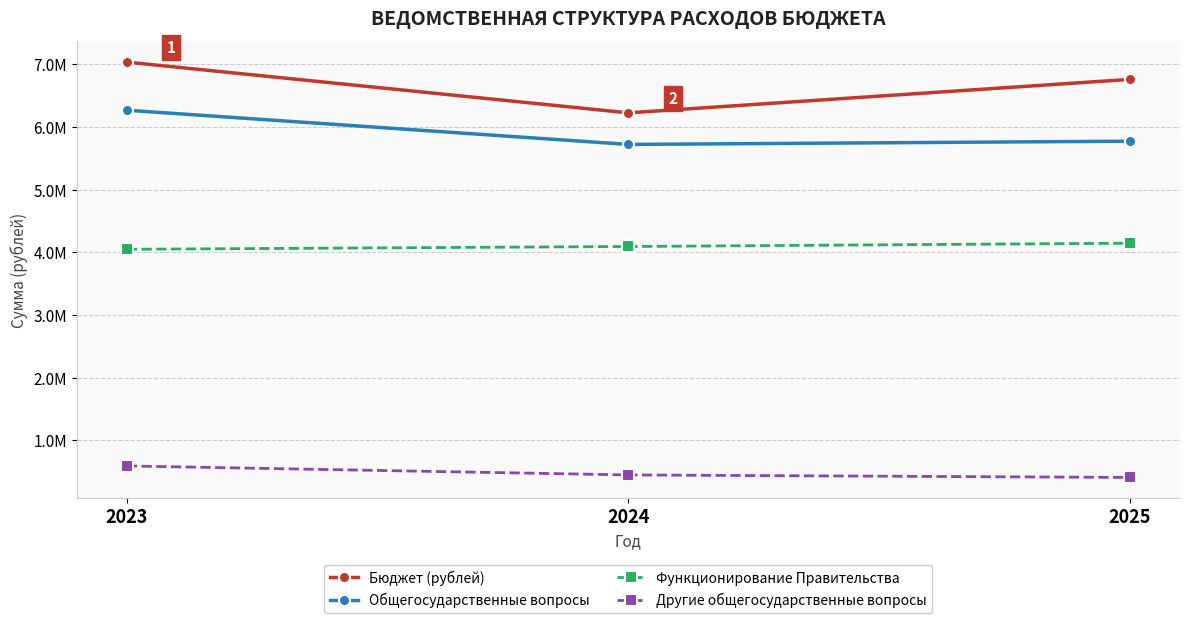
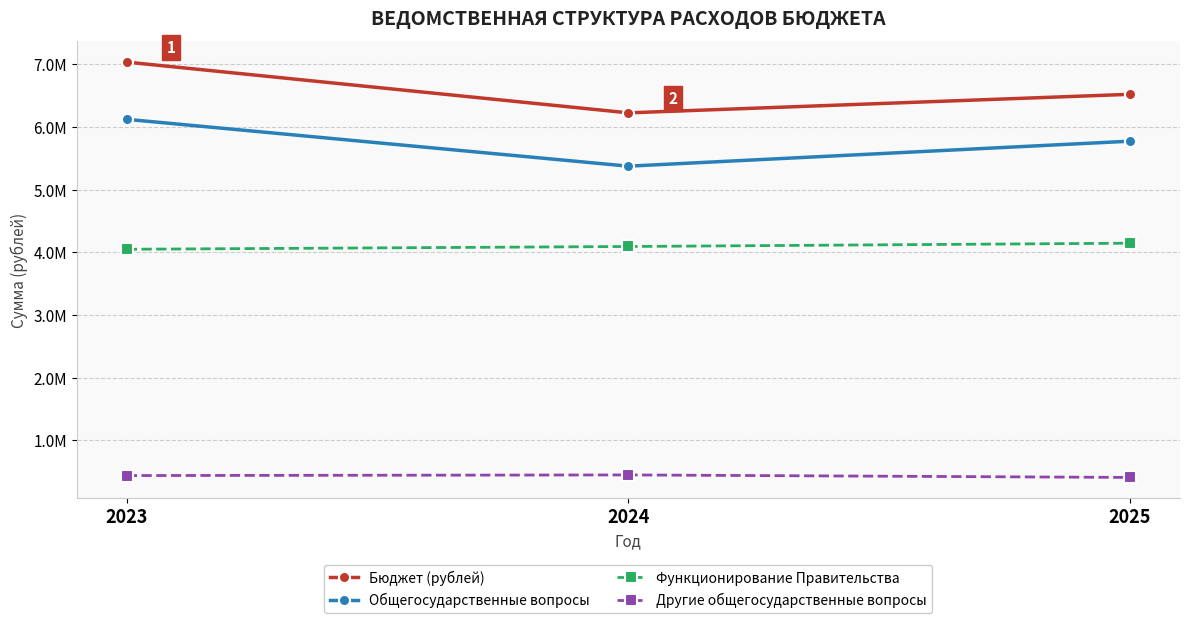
Общегосударственные вопросы, 2023: 6300000 -> 6100000
Другие общегосударственные вопросы, 2023: 600000 -> 400000
Общегосударственные вопросы, 2024: 5700000 -> 5400000
Бюджет (рублей), 2025: 6800000 -> 6500000
